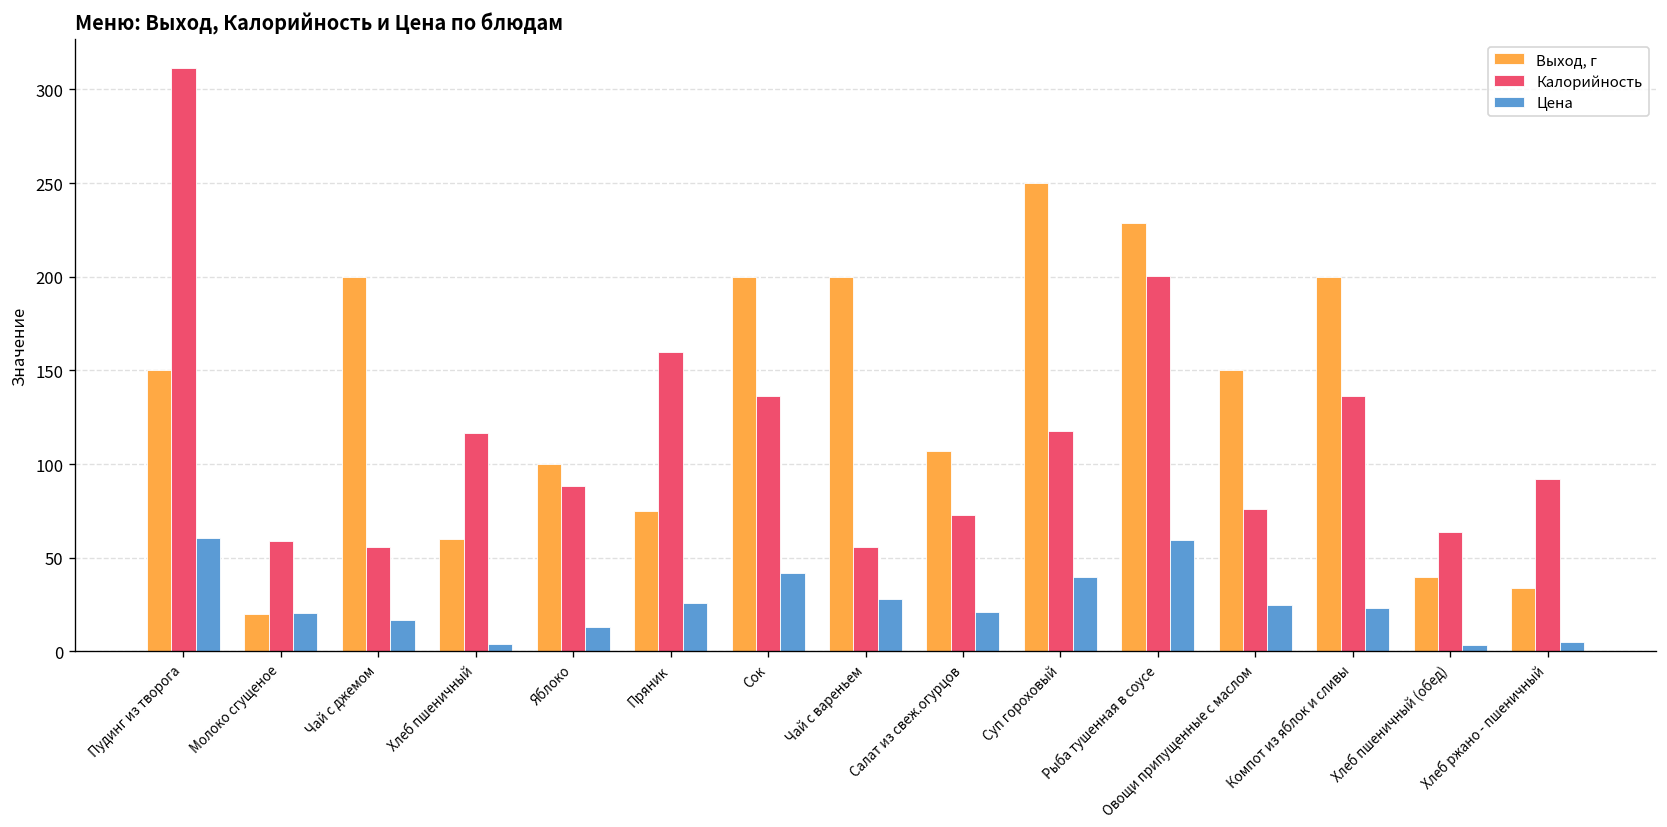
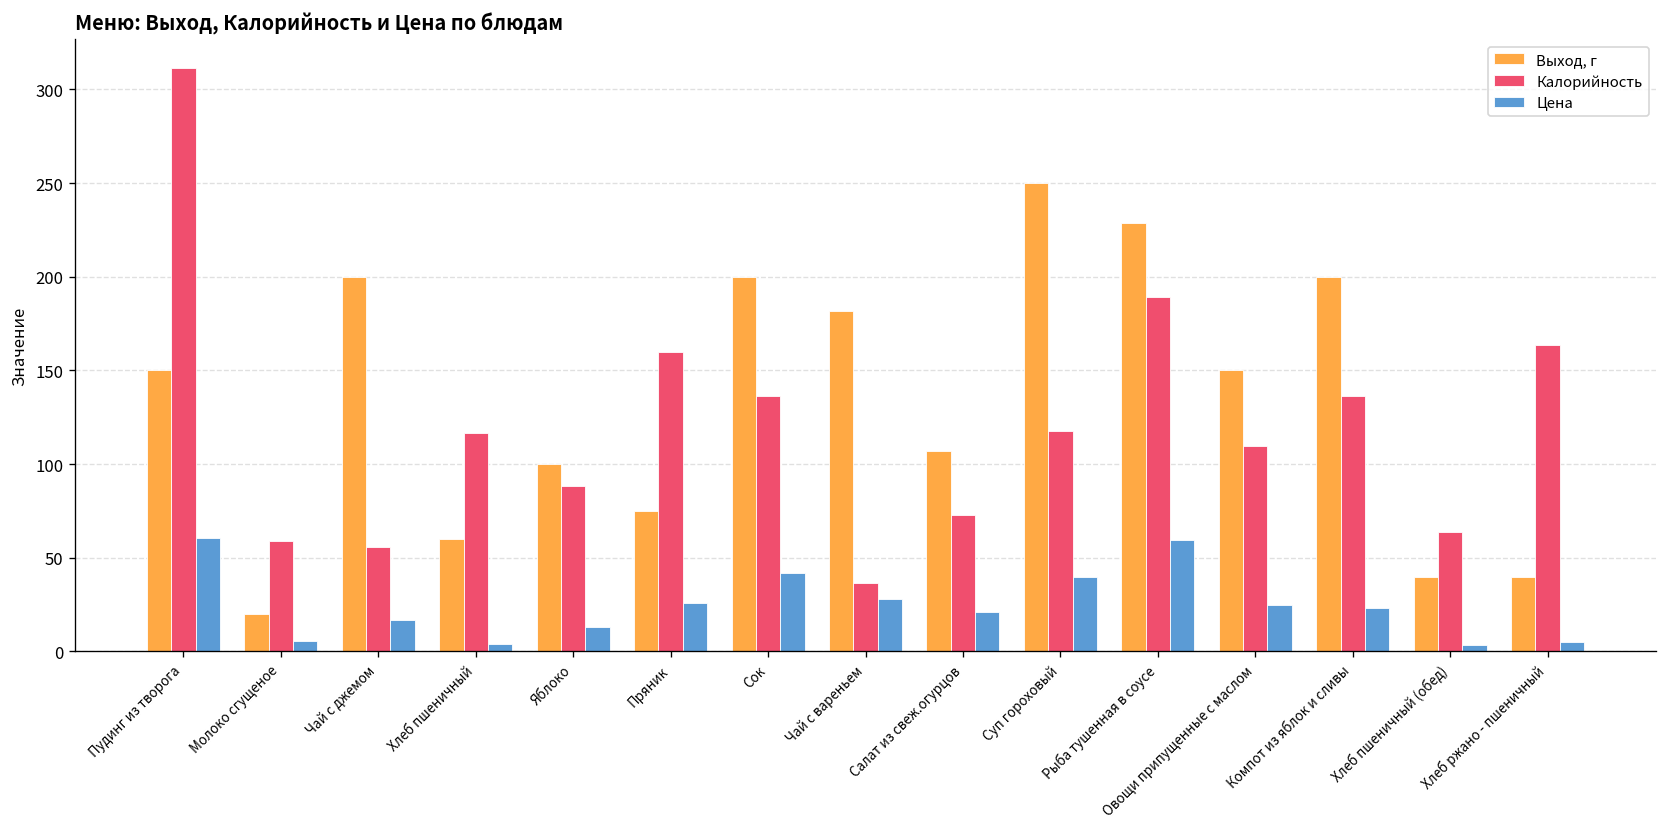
Цена, Молоко сгущеное: 21 -> 5
Выход, г, Чай с вареньем: 200 -> 182
Калорийность, Чай с вареньем: 56 -> 36
Калорийность, Рыба тушенная в соусе: 201 -> 189
Калорийность, Овощи припущенные с маслом: 76 -> 110
Выход, г, Хлеб ржано - пшеничный: 34 -> 40
Калорийность, Хлеб ржано - пшеничный: 92 -> 163
